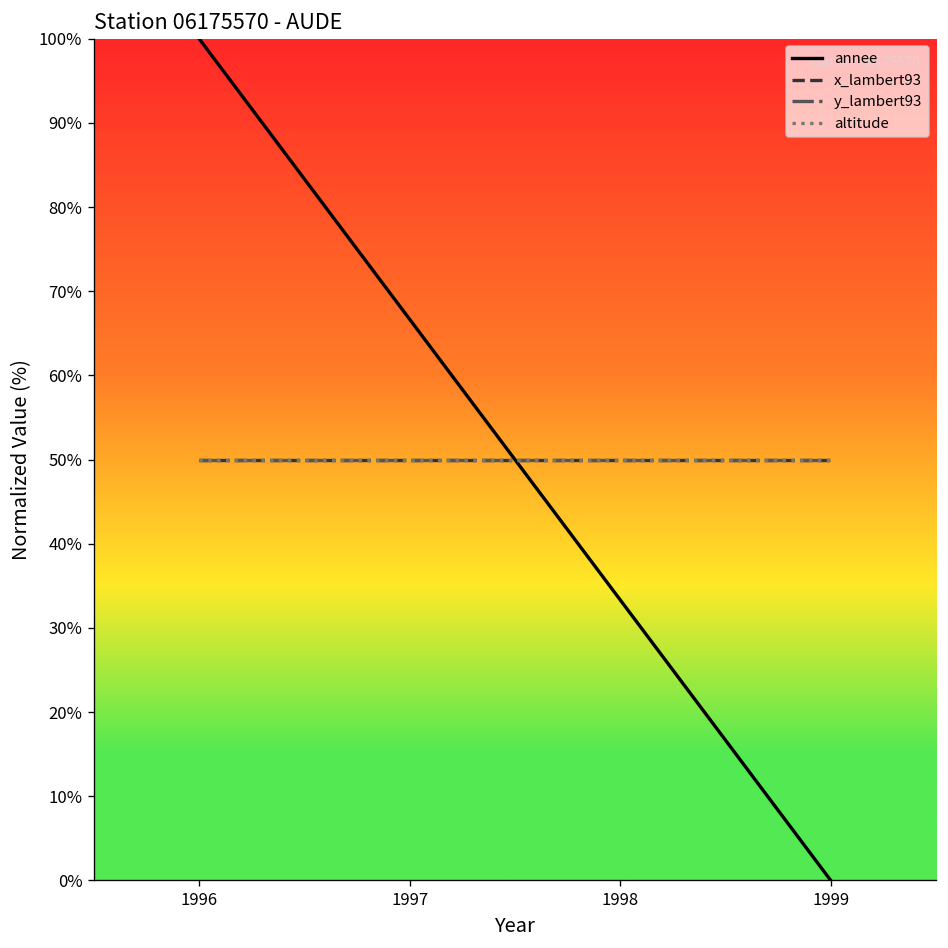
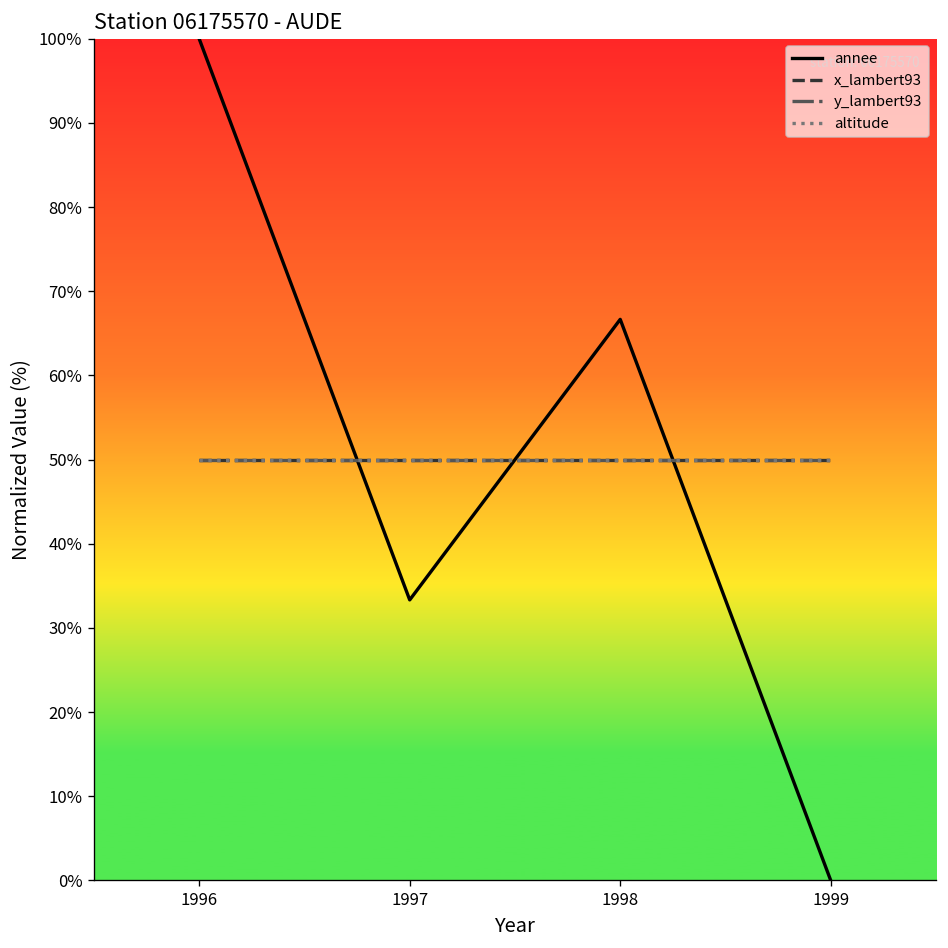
annee, 1997: 67% -> 33%
annee, 1998: 33% -> 67%
